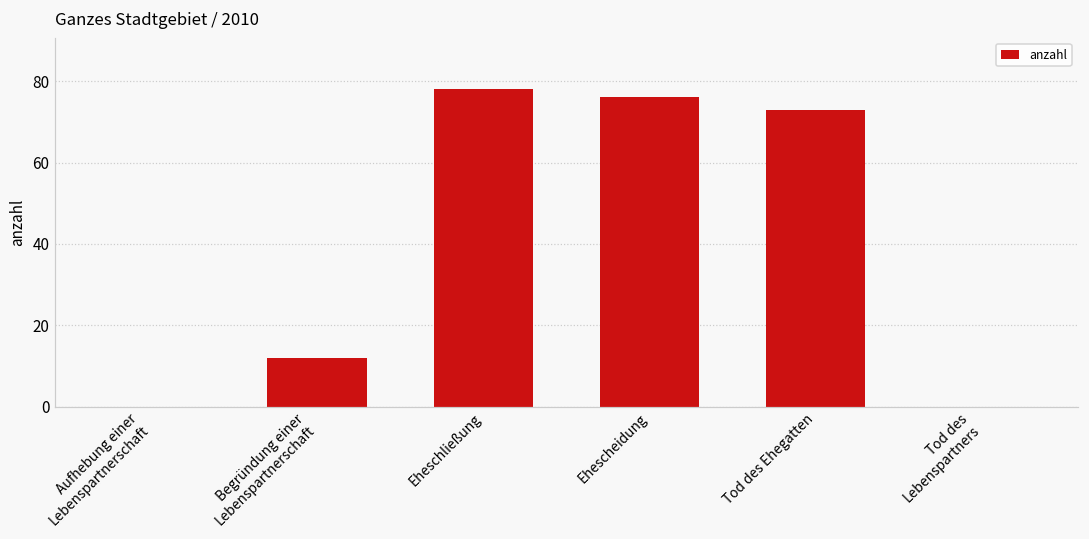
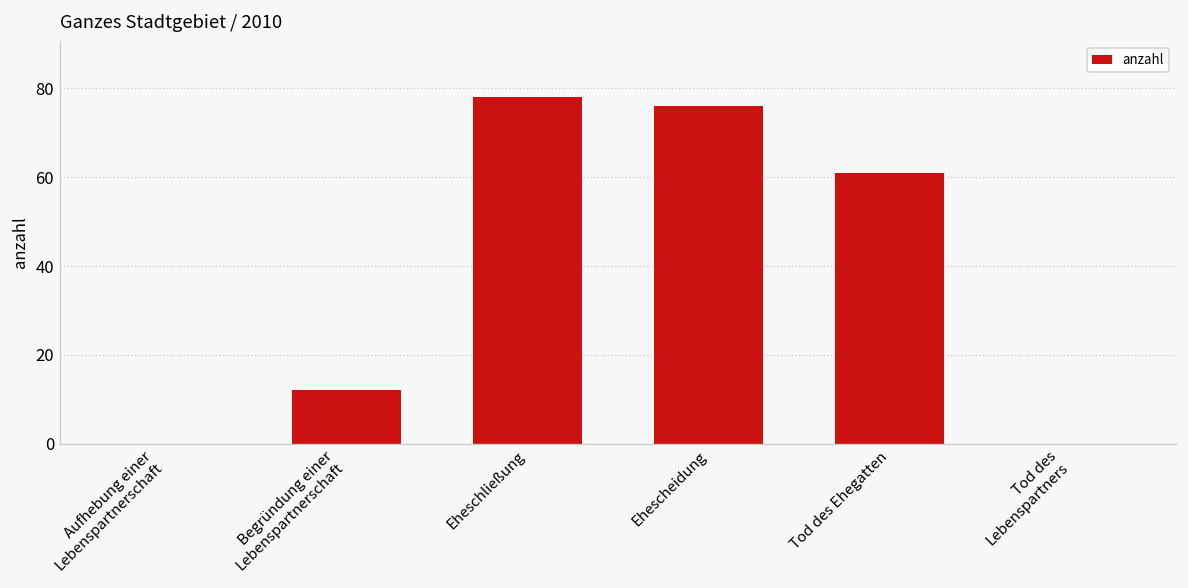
Tod des Ehegatten: 73 -> 61
